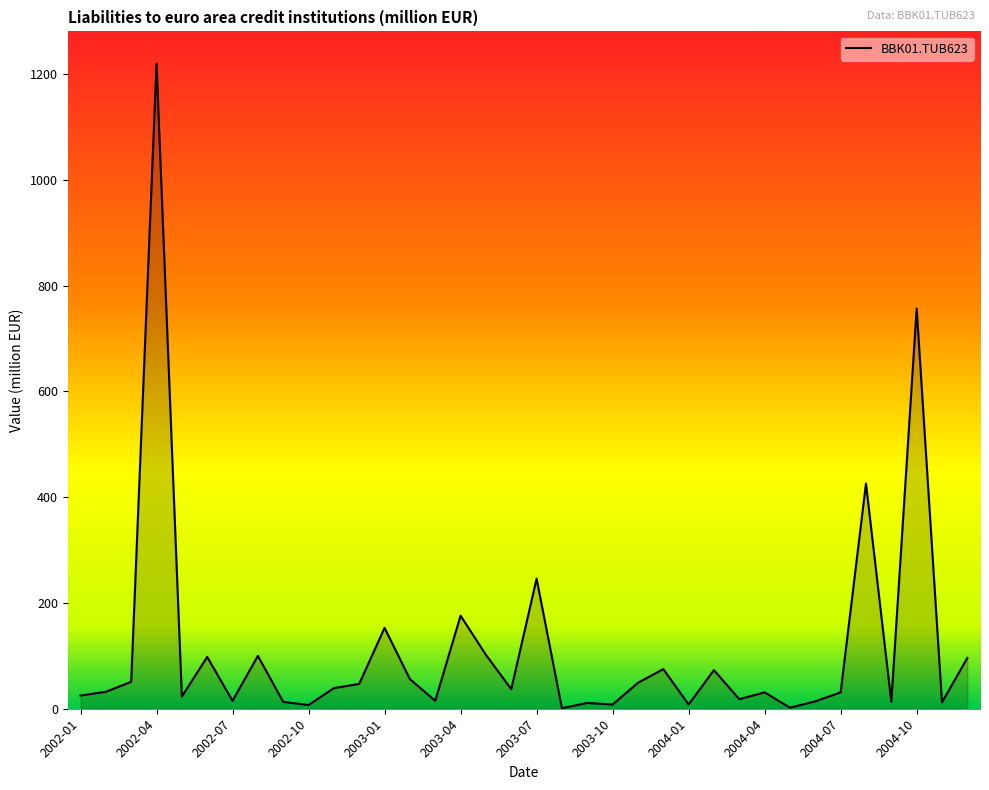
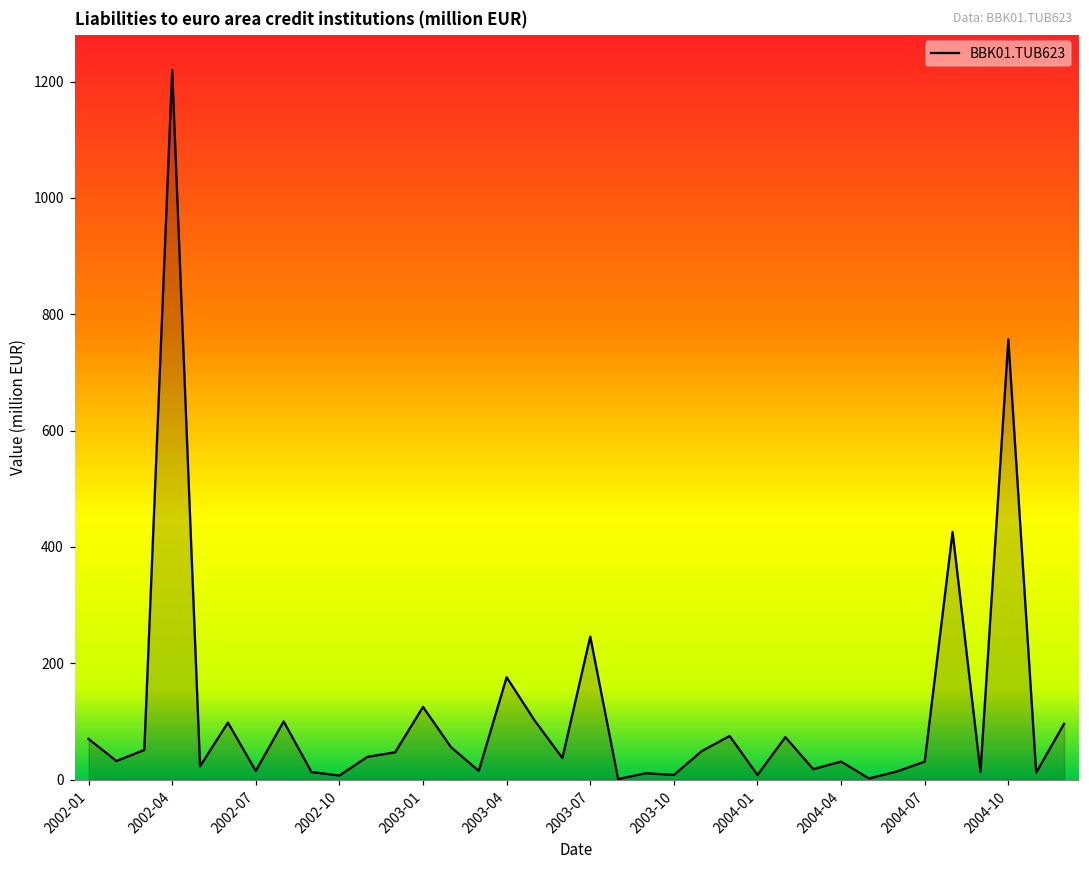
2002-01: 30 -> 70
2003-01: 150 -> 130
